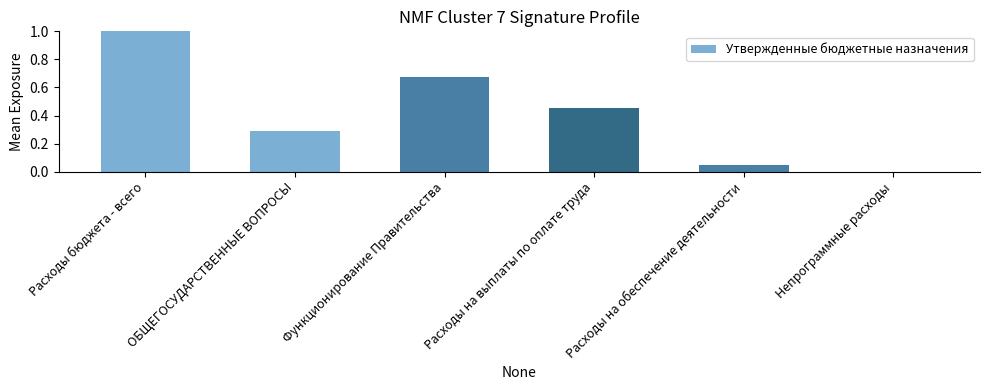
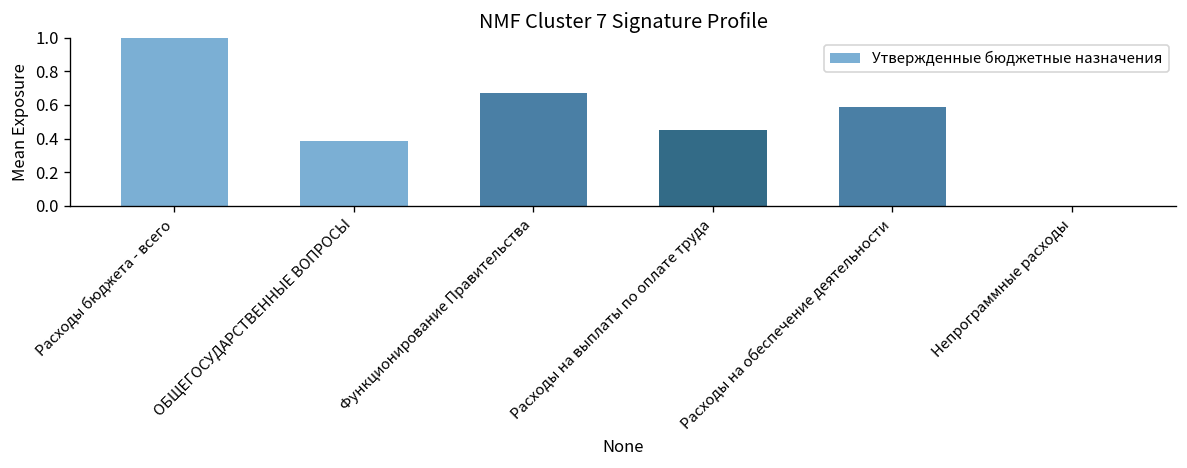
ОБЩЕГОСУДАРСТВЕННЫЕ ВОПРОСЫ: 0.29 -> 0.39
Расходы на обеспечение деятельности: 0.05 -> 0.59
